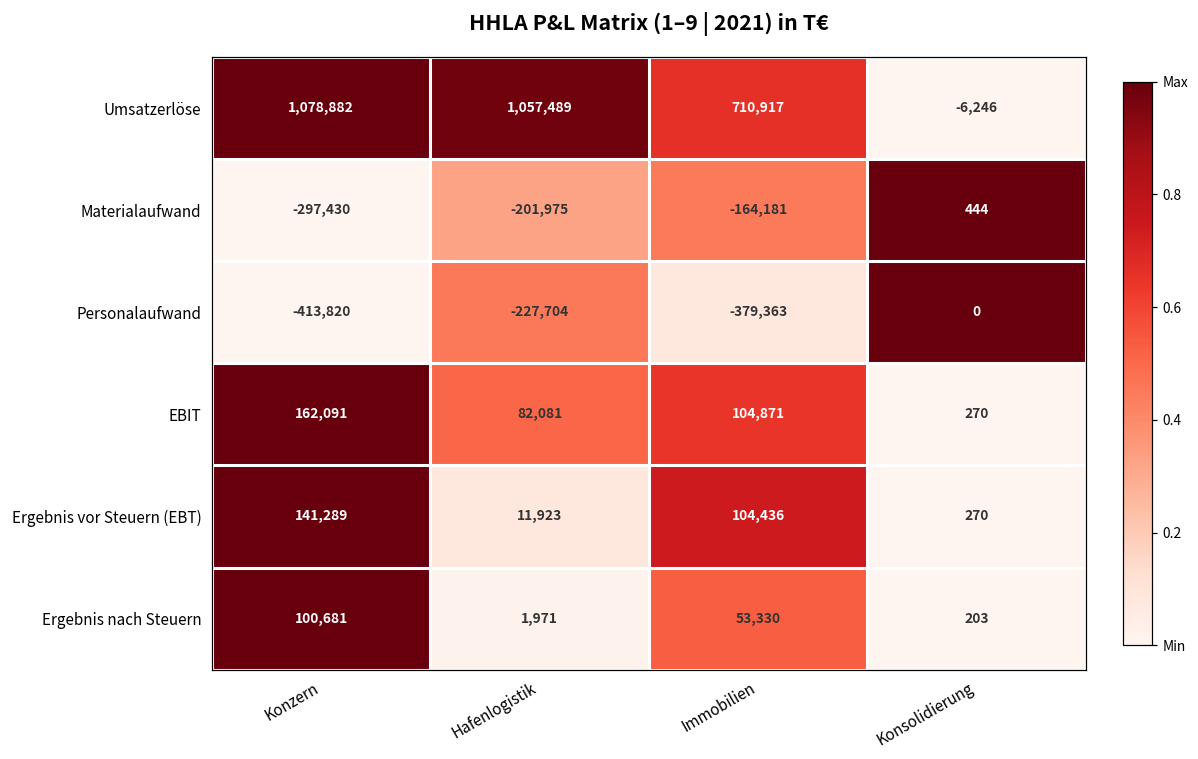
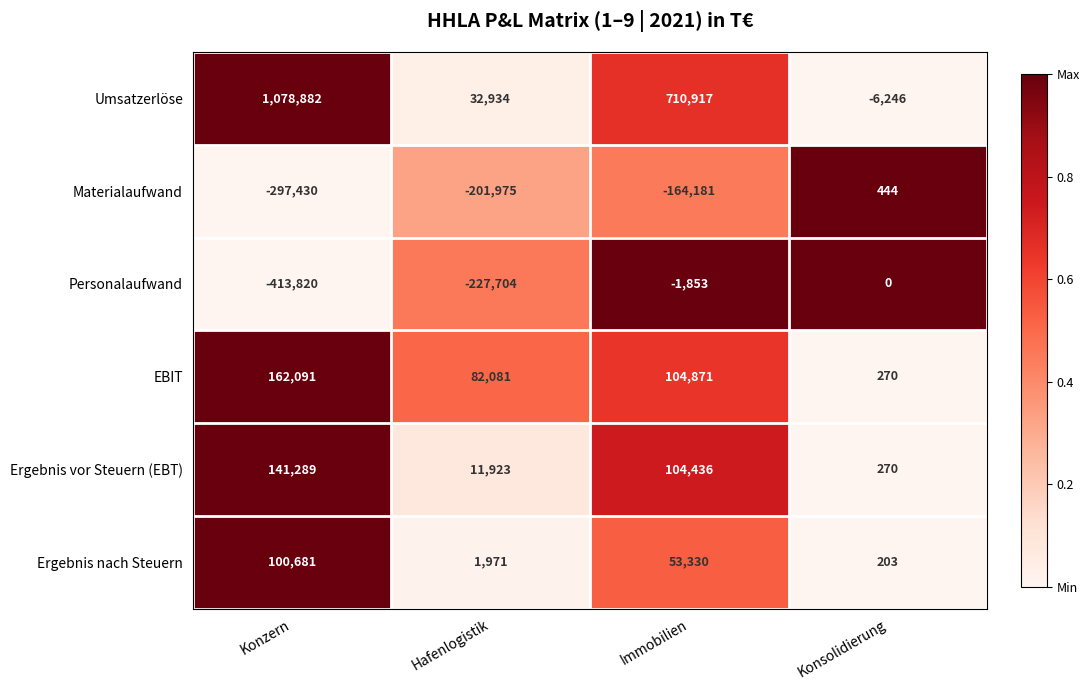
Umsatzerlöse, Hafenlogistik: 1,057,489 -> 32,934
Personalaufwand, Immobilien: -379,363 -> -1,853
